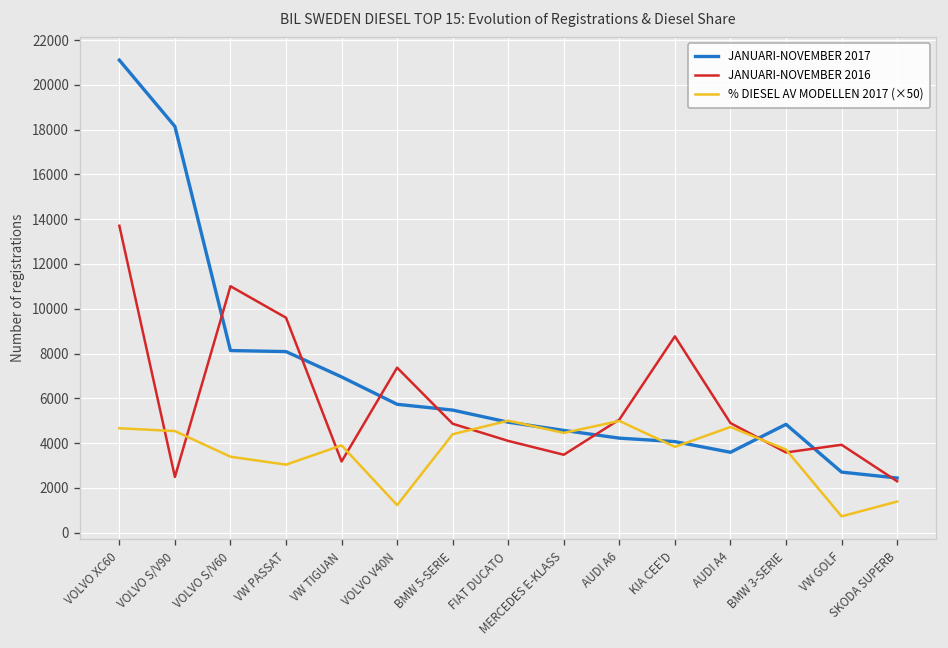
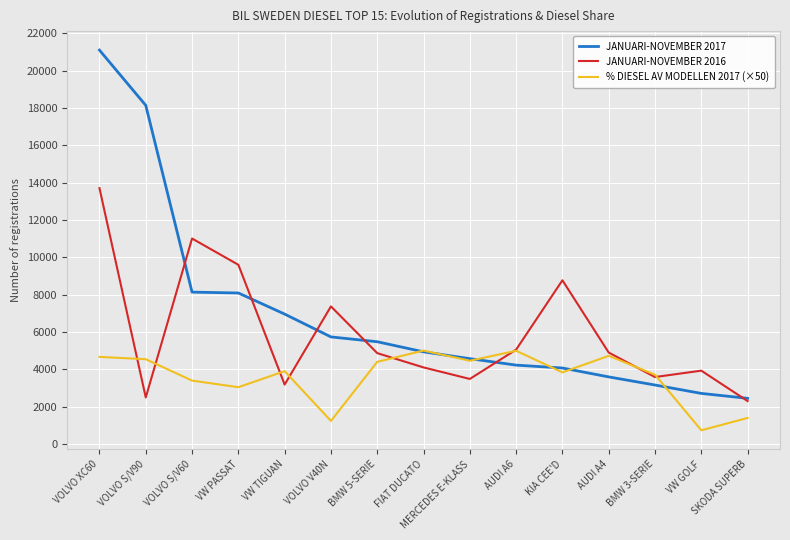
JANUARI-NOVEMBER 2017, BMW 3-SERIE: 4800 -> 3200
